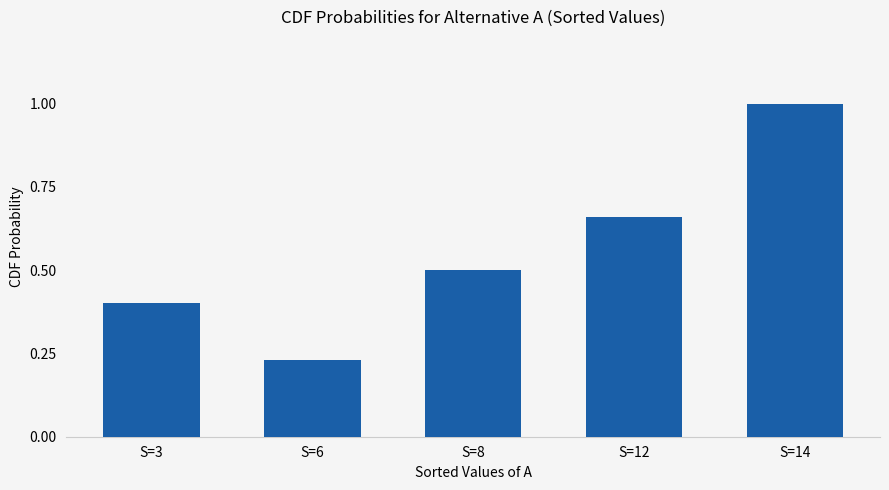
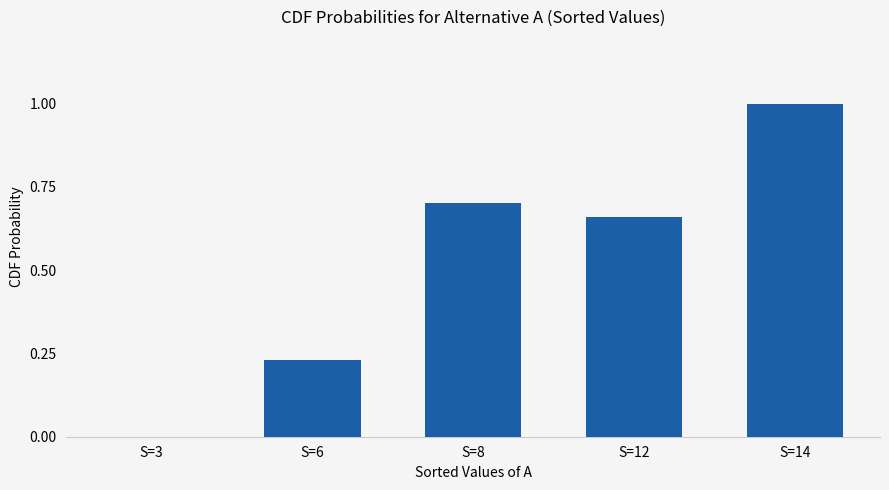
S=3: 0.4 -> 0.0
S=8: 0.5 -> 0.7
